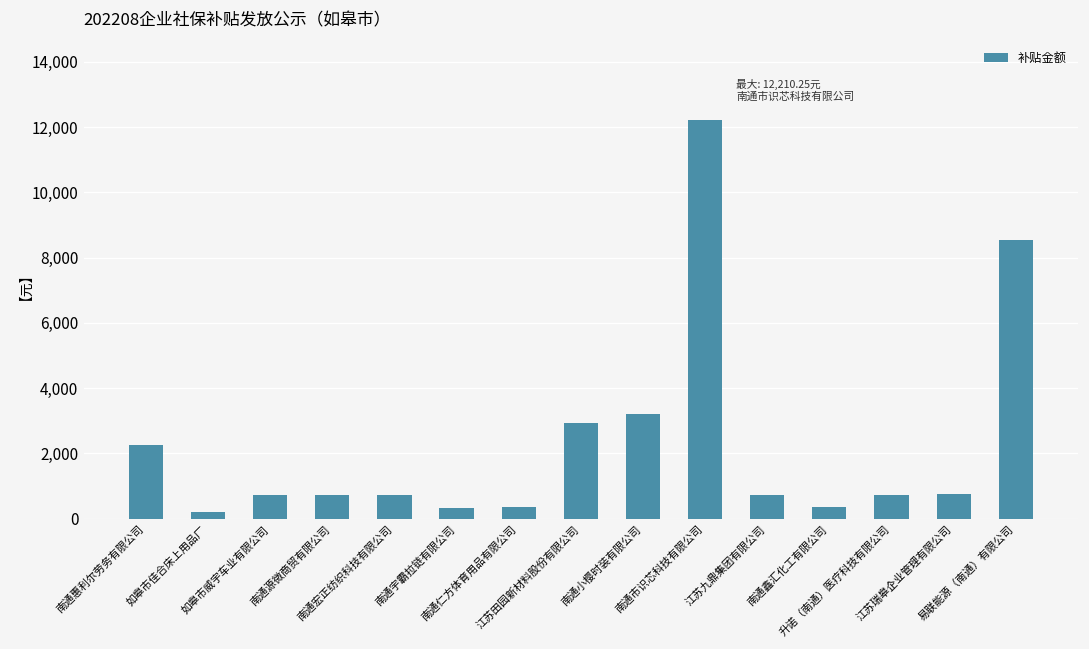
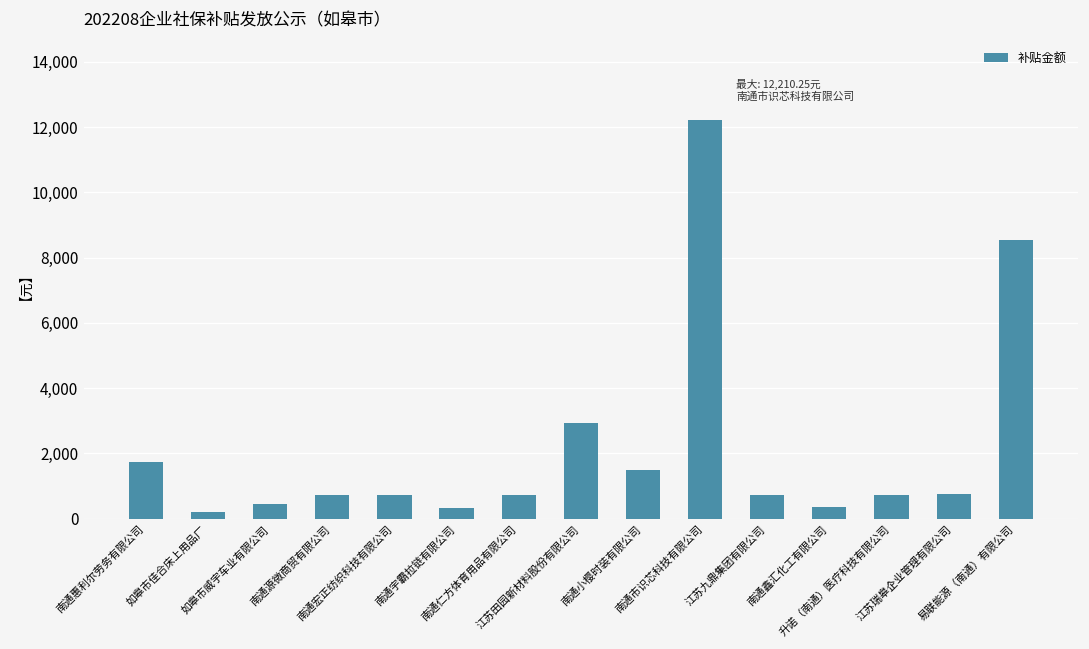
南通惠利尔劳务有限公司: 2,300 -> 1,700
如皋市威宇车业有限公司: 700 -> 500
南通仁方体育用品有限公司: 400 -> 700
南通小樱时装有限公司: 3,200 -> 1,500
